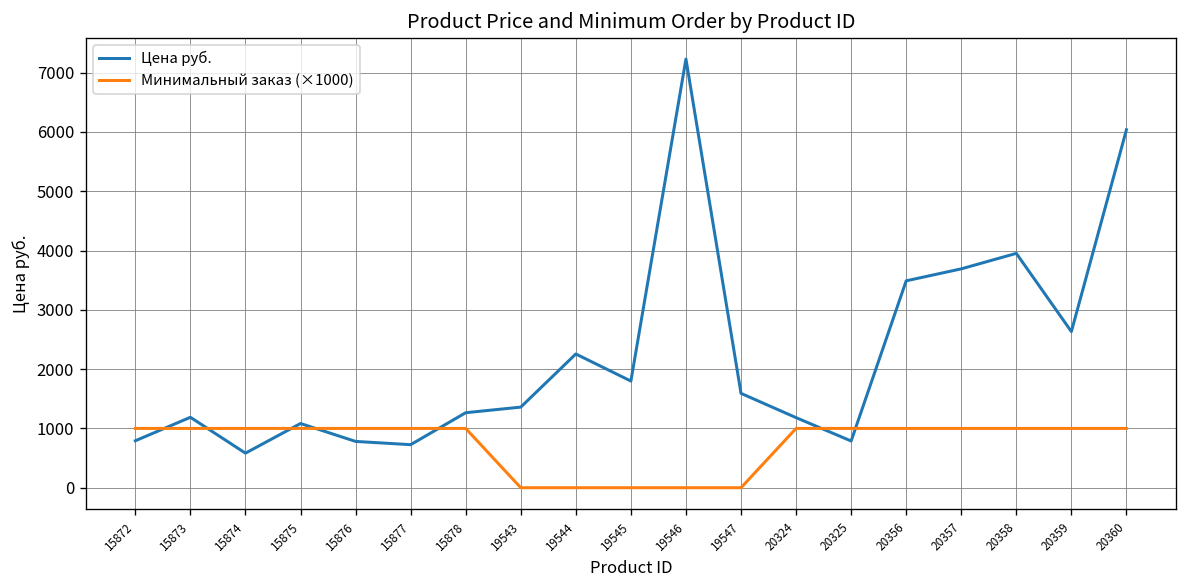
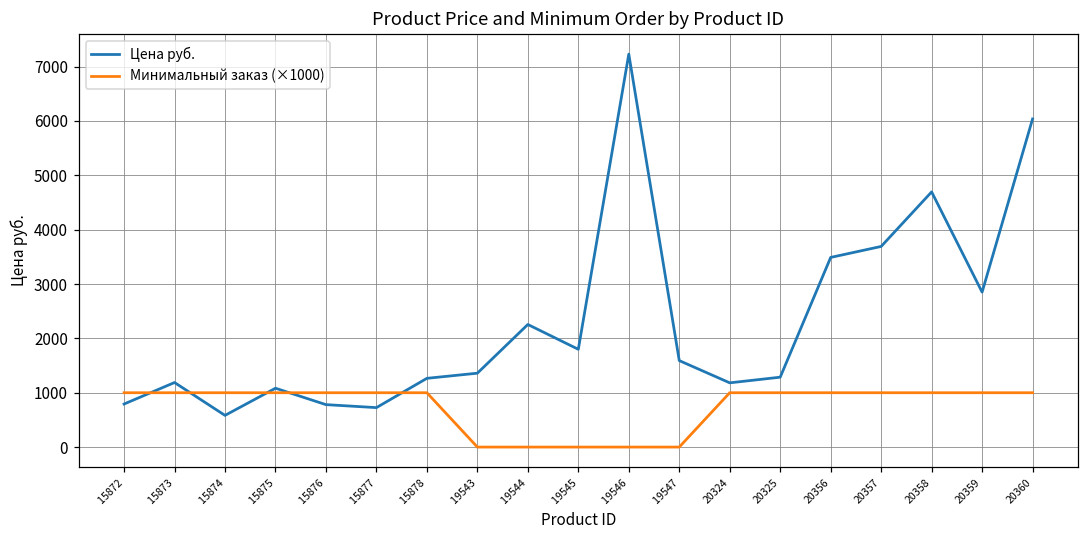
Цена руб., 20325: 800 -> 1300
Цена руб., 20358: 4000 -> 4700
Цена руб., 20359: 2600 -> 2900
